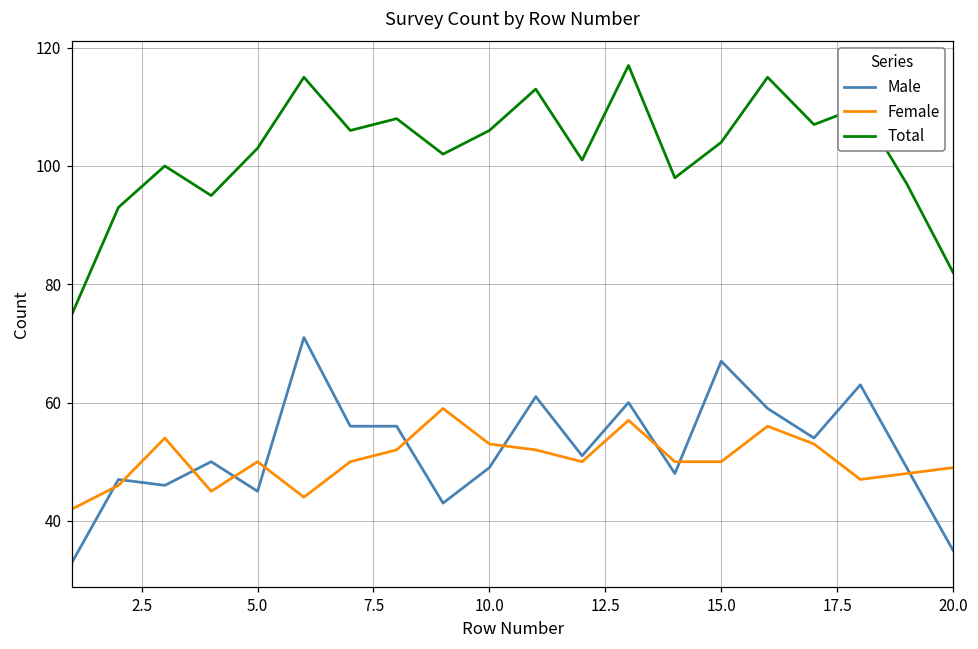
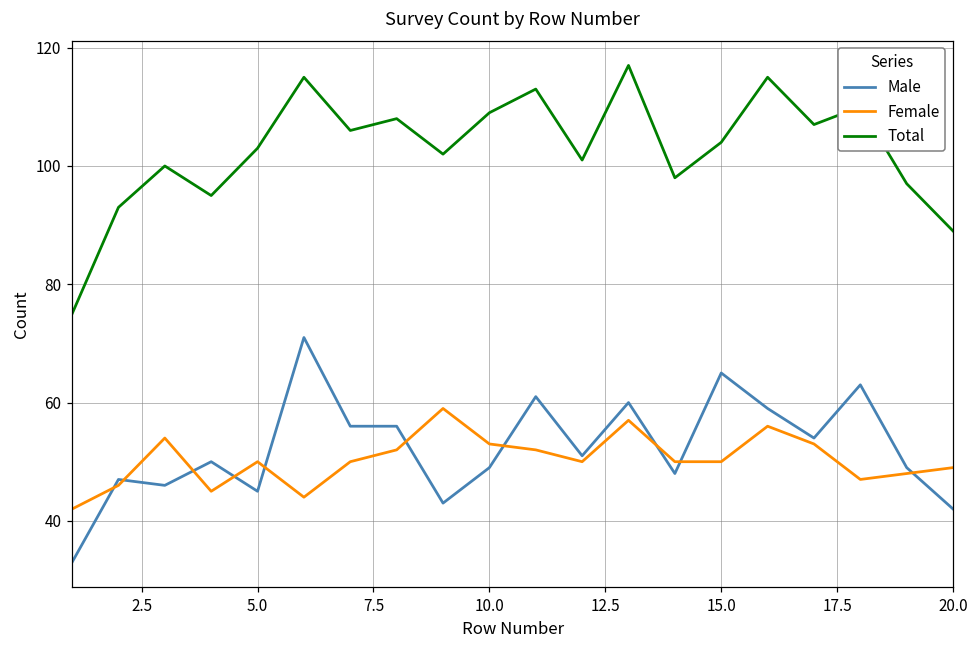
Total, 10.0: 106 -> 109
Male, 15.0: 67 -> 65
Male, 20.0: 35 -> 42
Total, 20.0: 82 -> 89
